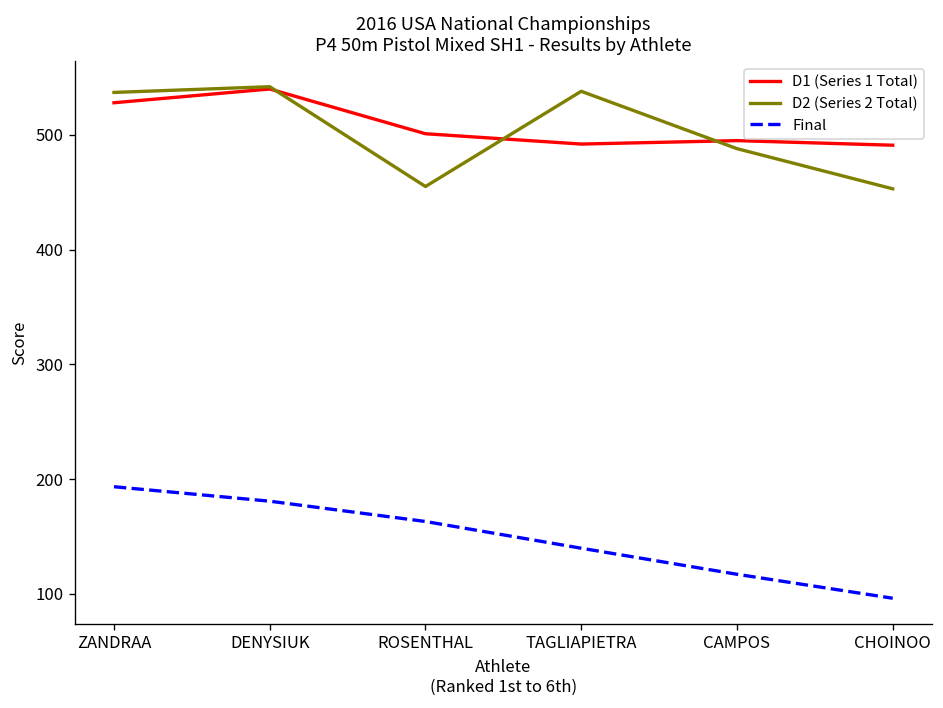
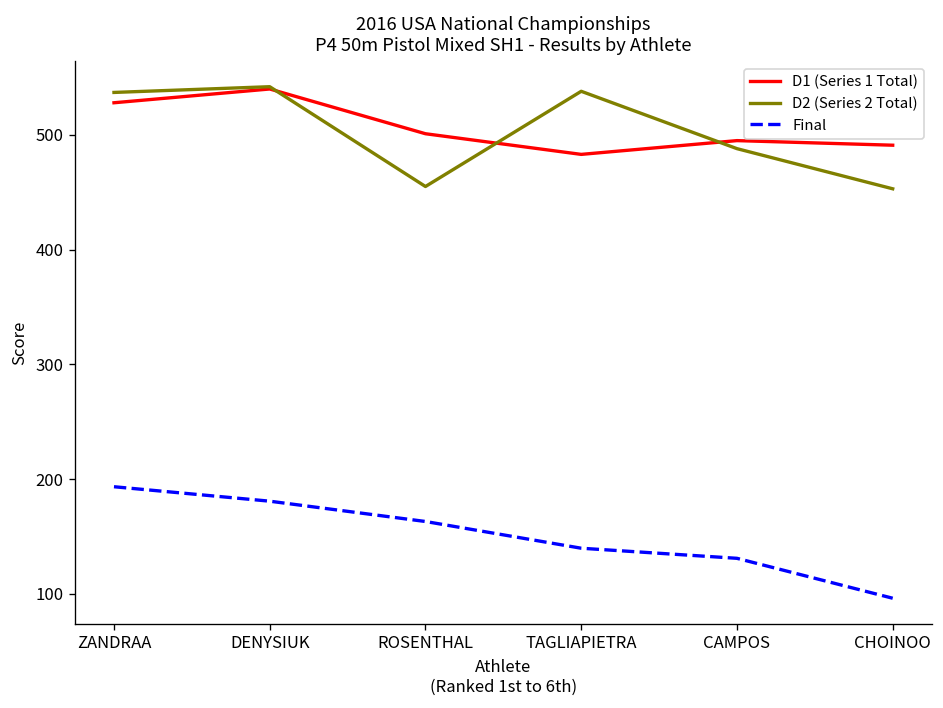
D1 (Series 1 Total), TAGLIAPIETRA: 490 -> 480
Final, CAMPOS: 120 -> 130
